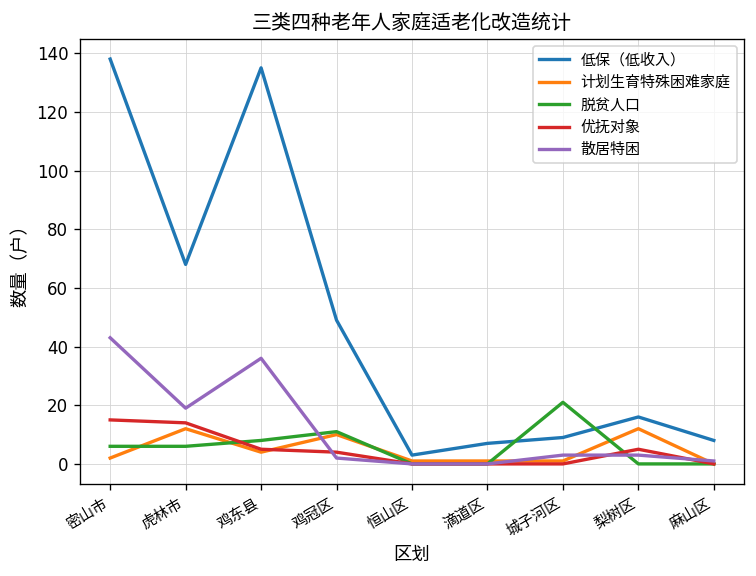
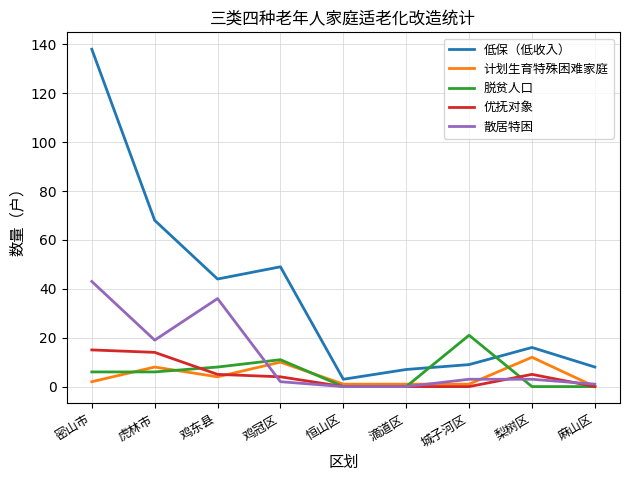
计划生育特殊困难家庭, 虎林市: 12 -> 8
低保（低收入）, 鸡东县: 135 -> 44
